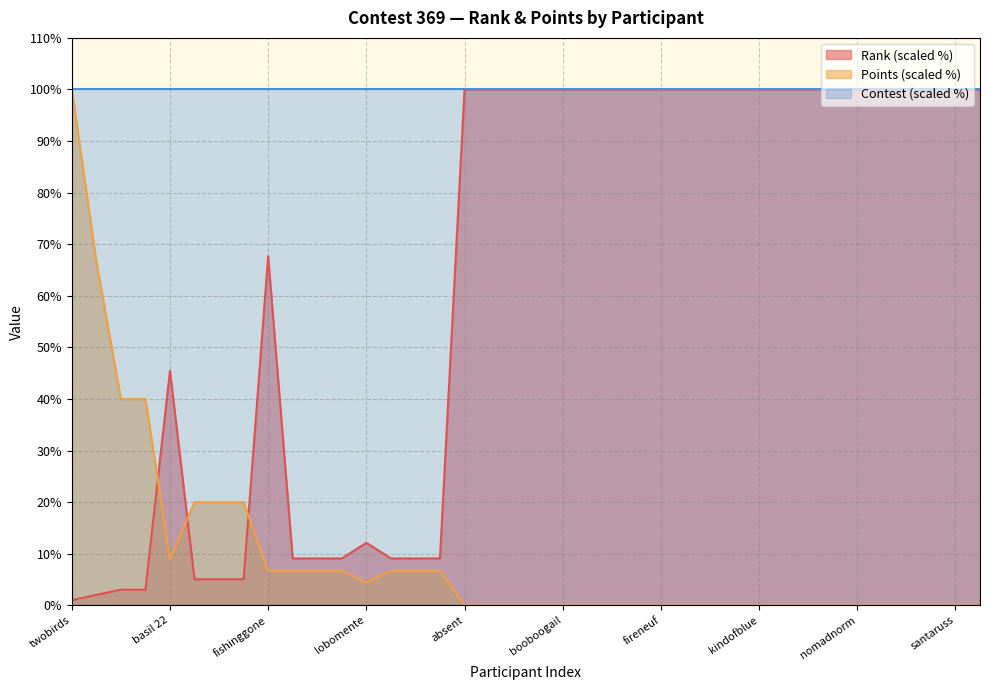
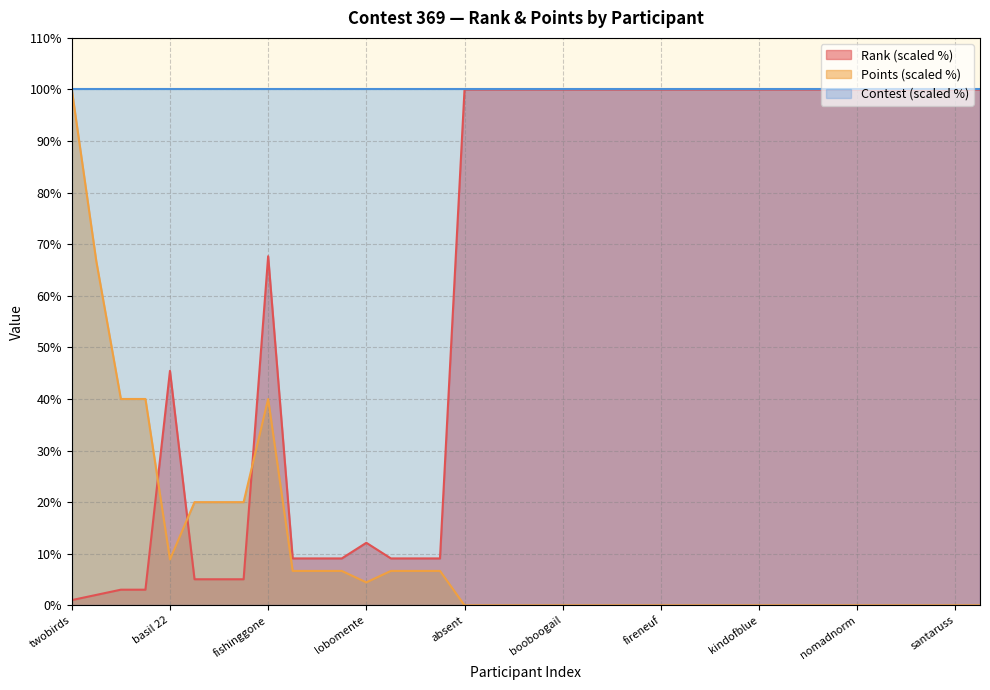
Points (scaled %), fishinggone: 7% -> 40%
